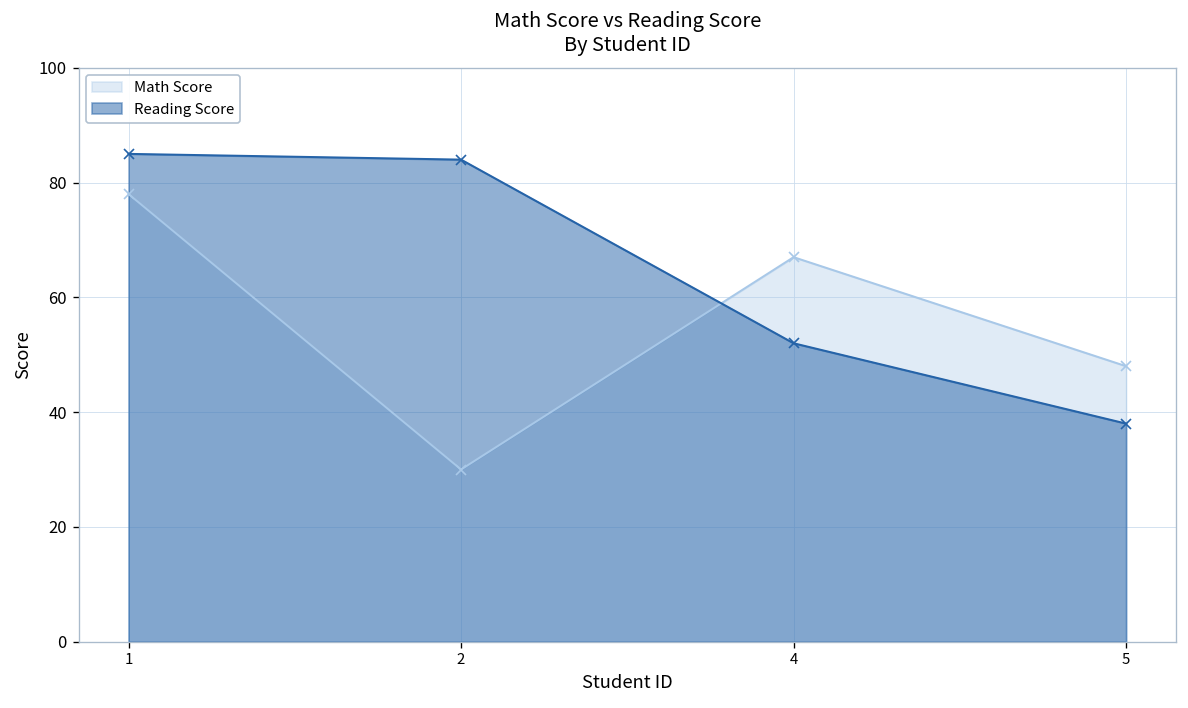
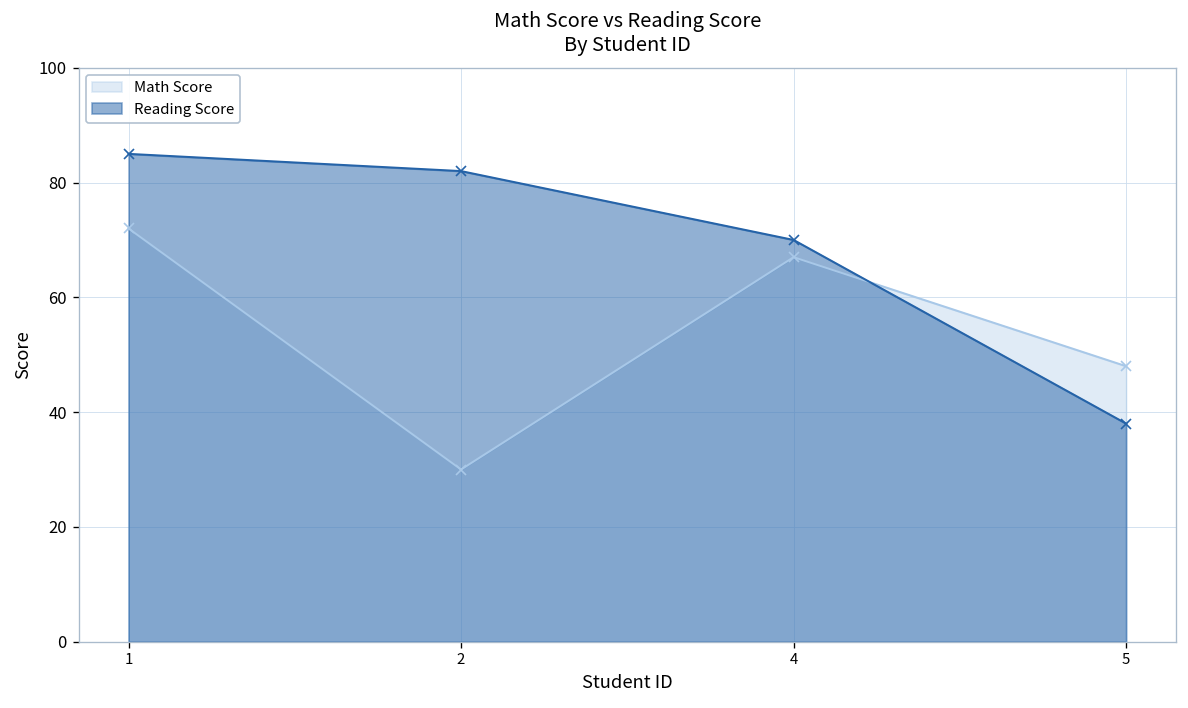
Math Score, 1: 78 -> 72
Reading Score, 2: 84 -> 82
Reading Score, 4: 52 -> 70
